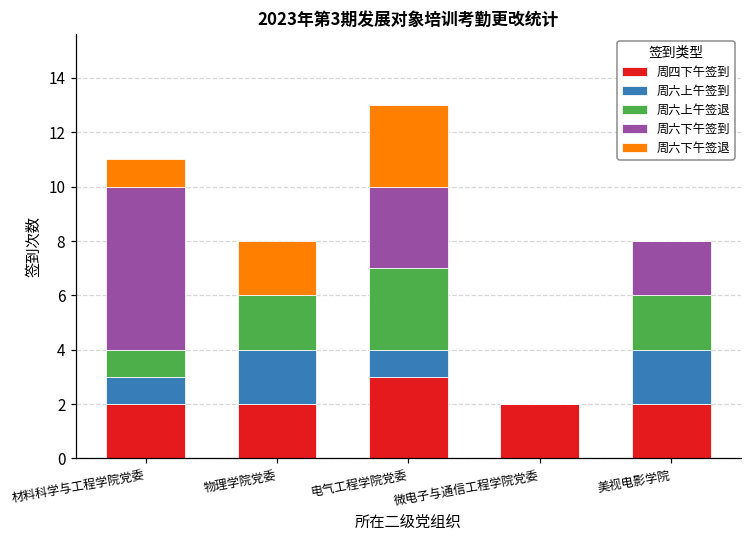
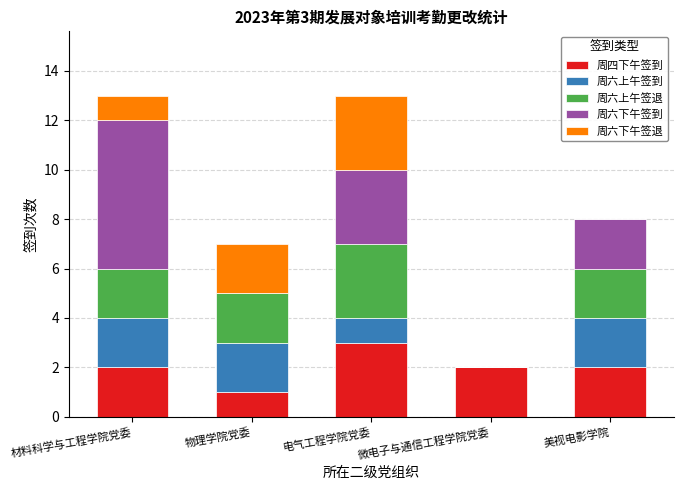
周六上午签到, 材料科学与工程学院党委: 1 -> 2
周六上午签退, 材料科学与工程学院党委: 1 -> 2
周四下午签到, 物理学院党委: 2 -> 1
